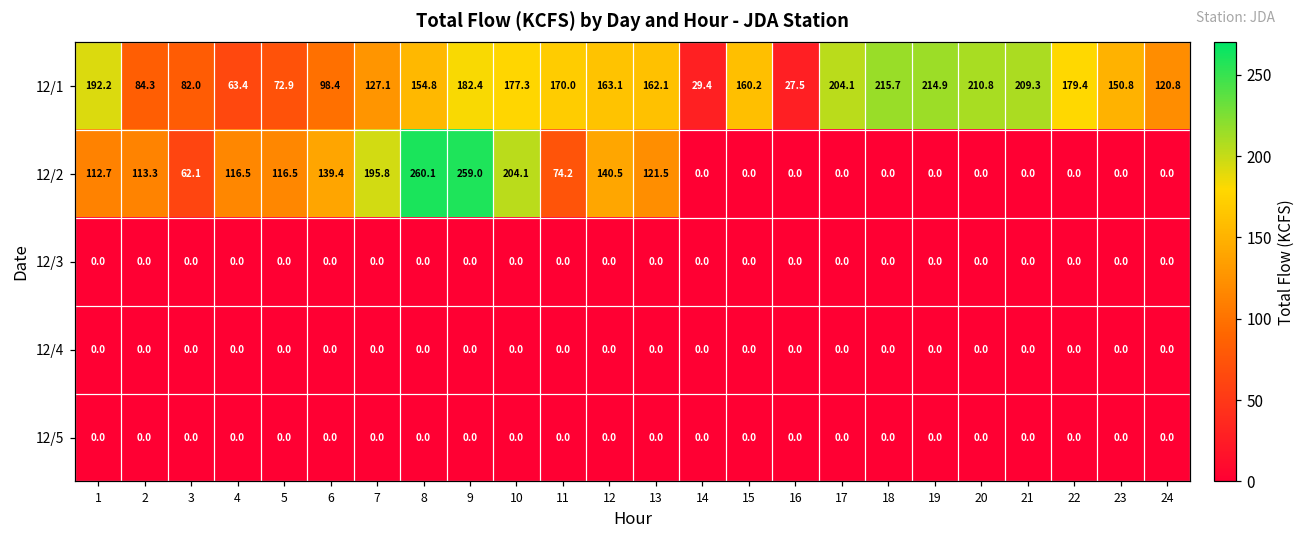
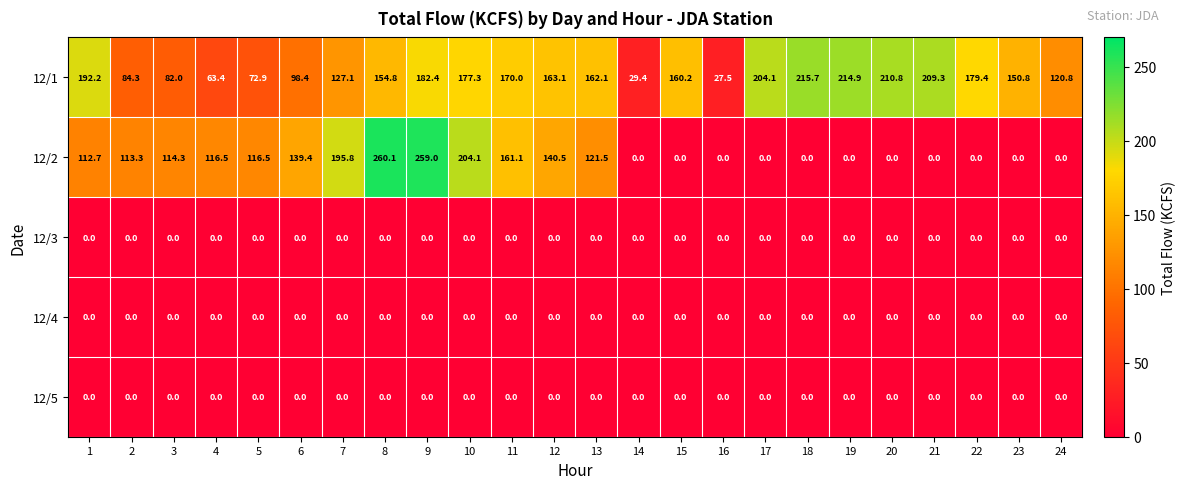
12/2, 3: 62.1 -> 114.3
12/2, 11: 74.2 -> 161.1
